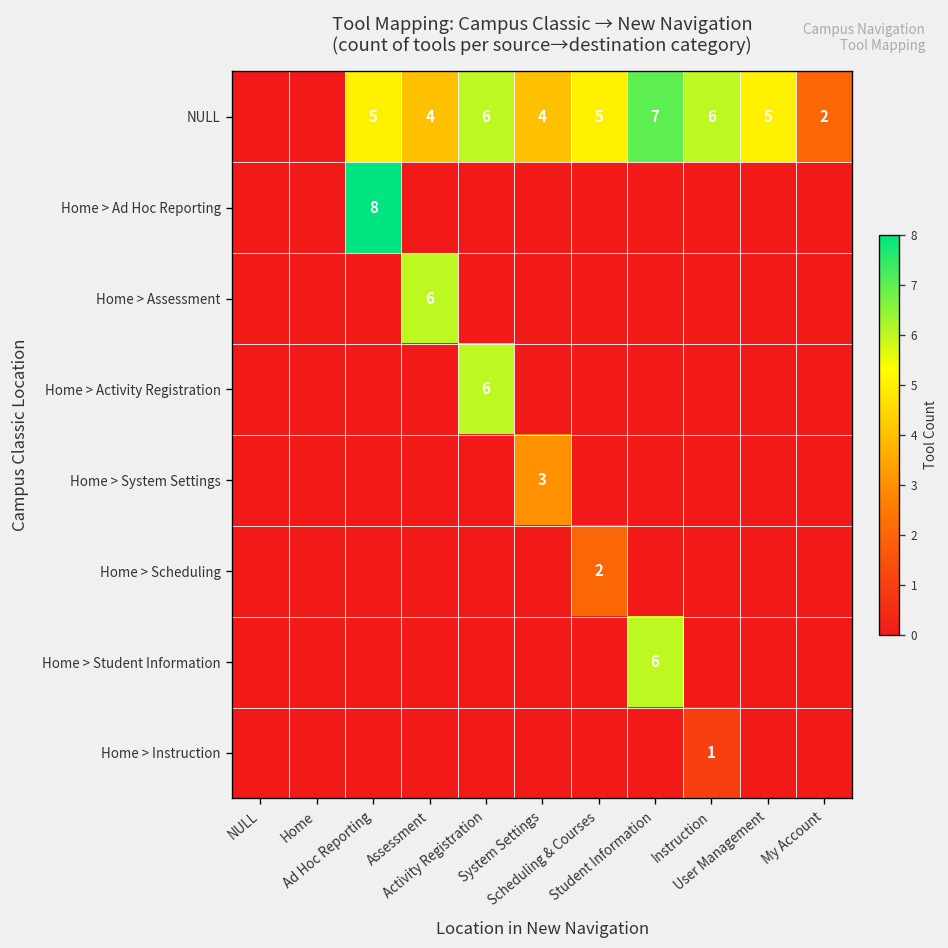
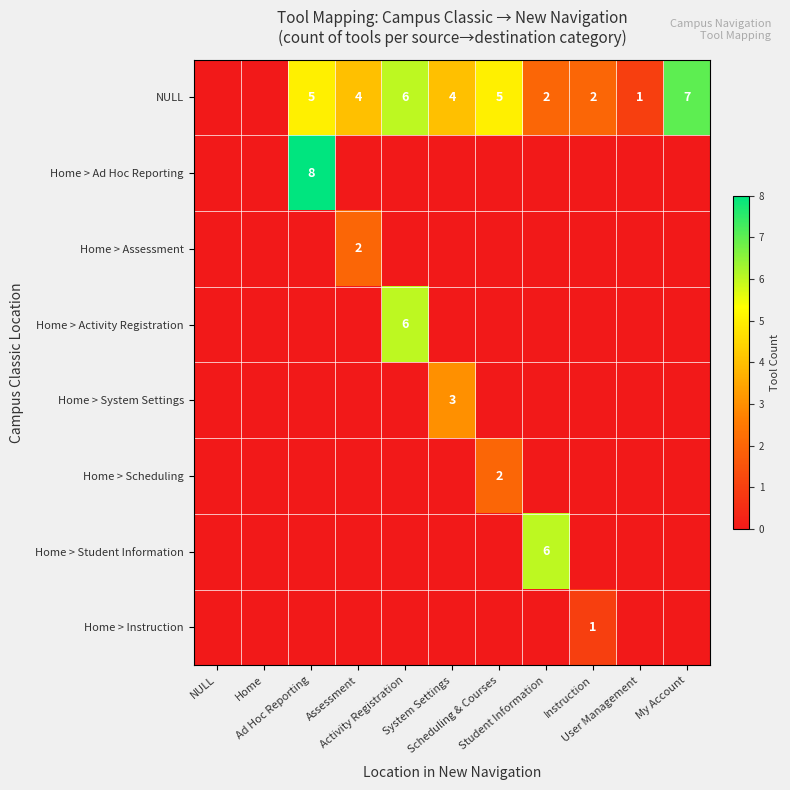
NULL, Student Information: 7 -> 2
NULL, Instruction: 6 -> 2
NULL, User Management: 5 -> 1
NULL, My Account: 2 -> 7
Home > Assessment, Assessment: 6 -> 2
